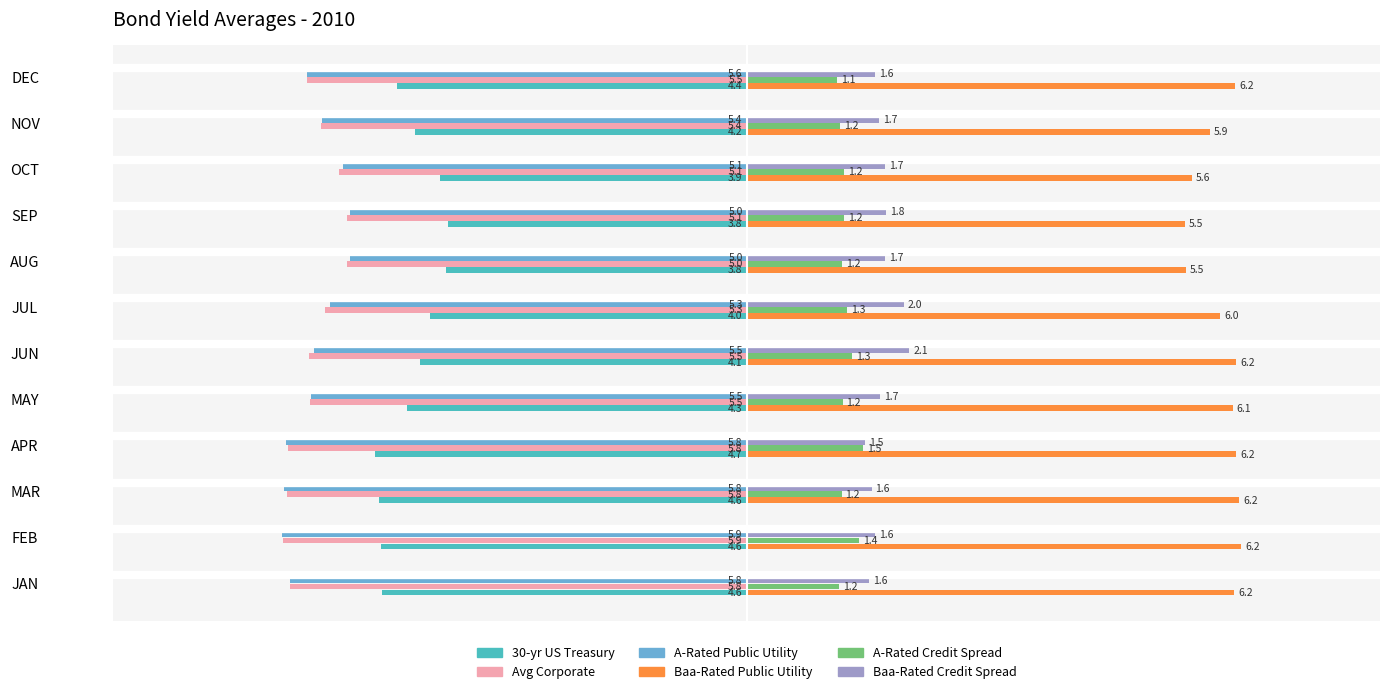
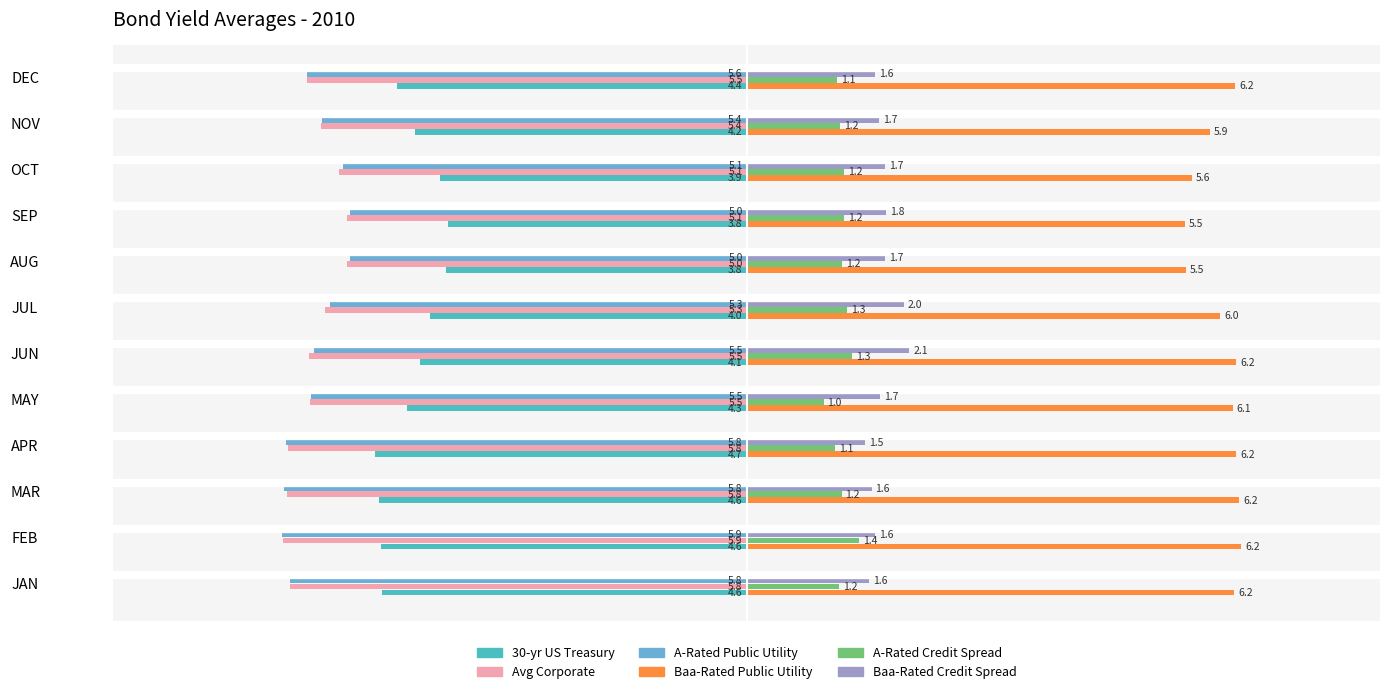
A-Rated Credit Spread, MAY: 1.2 -> 1.0
A-Rated Credit Spread, APR: 1.5 -> 1.1
